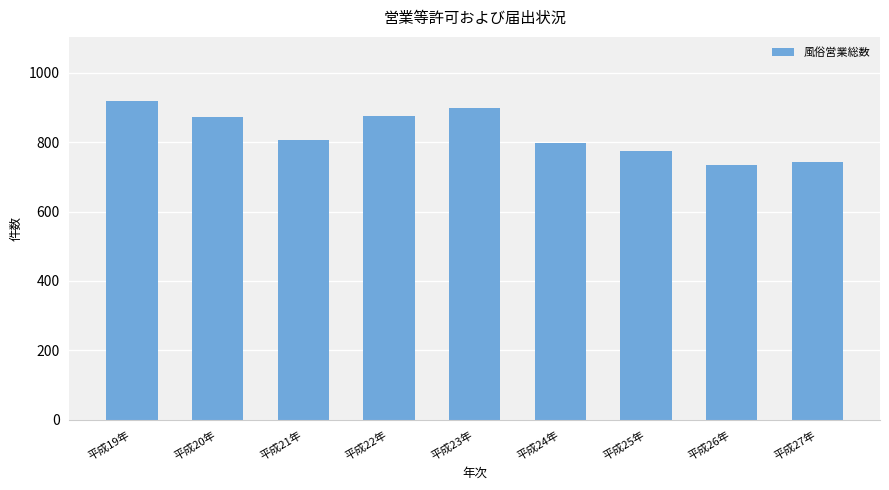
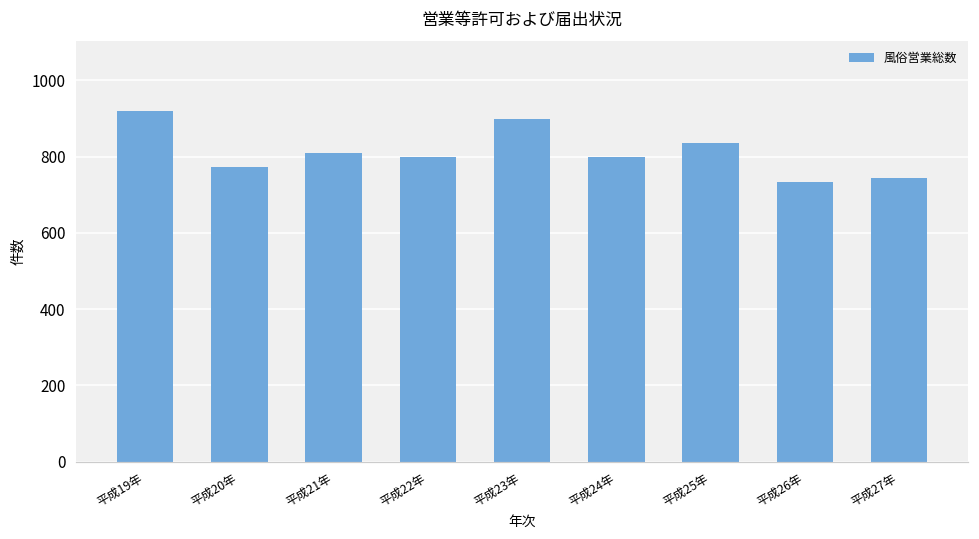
平成20年: 870 -> 770
平成22年: 880 -> 800
平成25年: 770 -> 840
